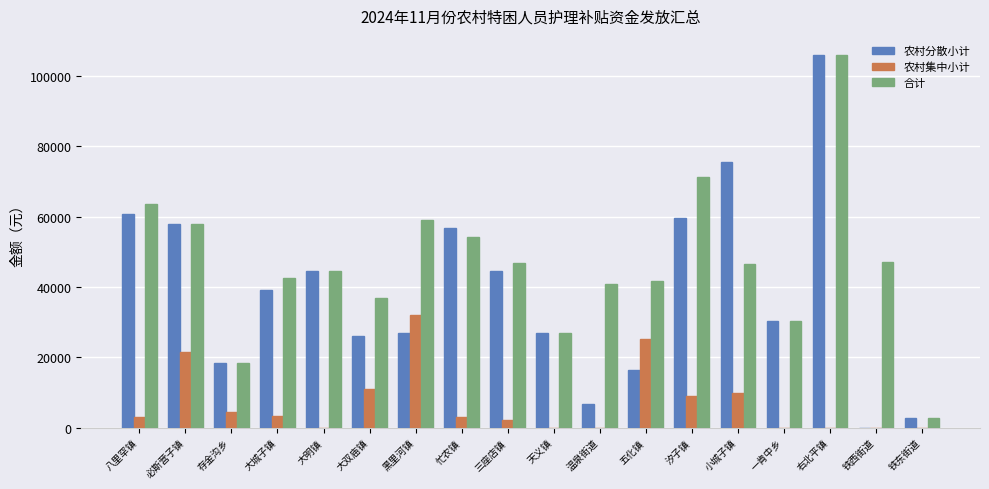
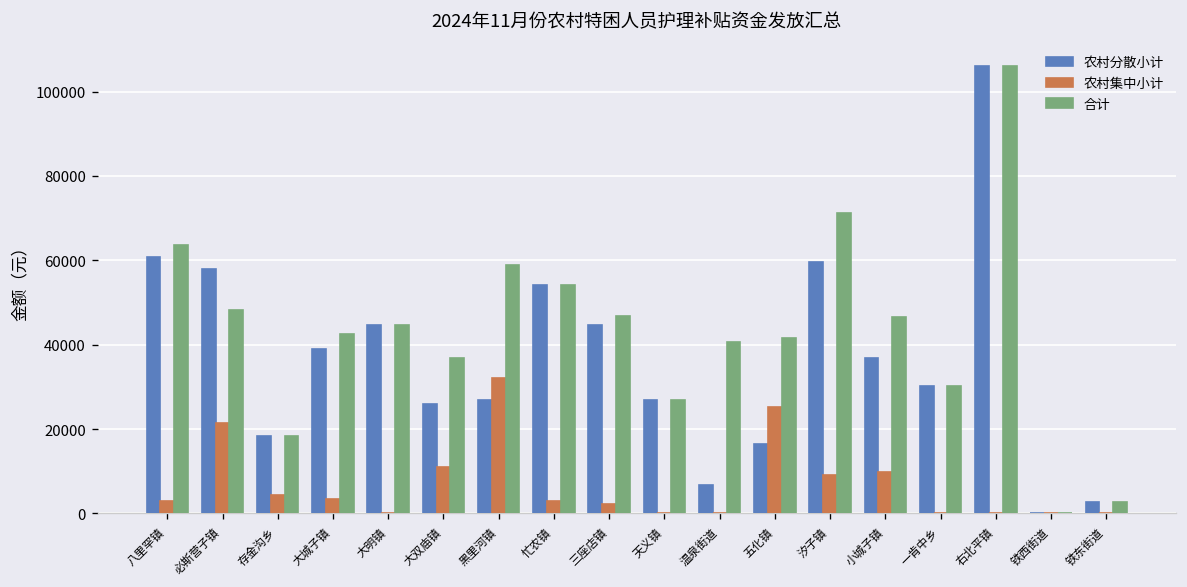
合计, 必斯营子镇: 58000 -> 48000
农村分散小计, 忙农镇: 57000 -> 54000
农村分散小计, 小城子镇: 75000 -> 37000
合计, 铁西街道: 47000 -> 0
